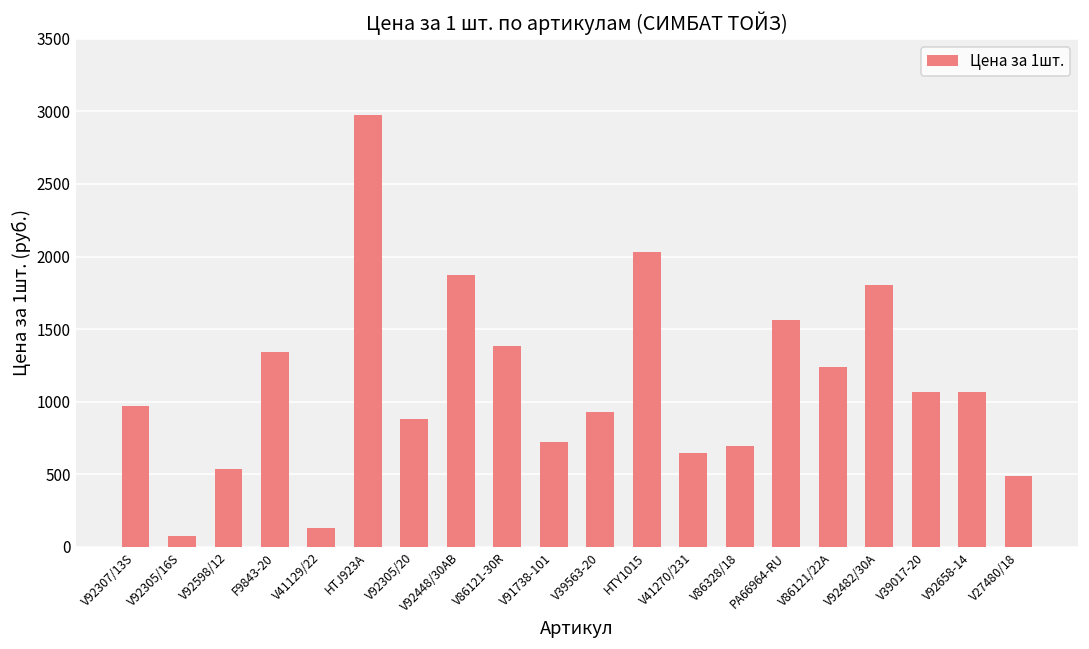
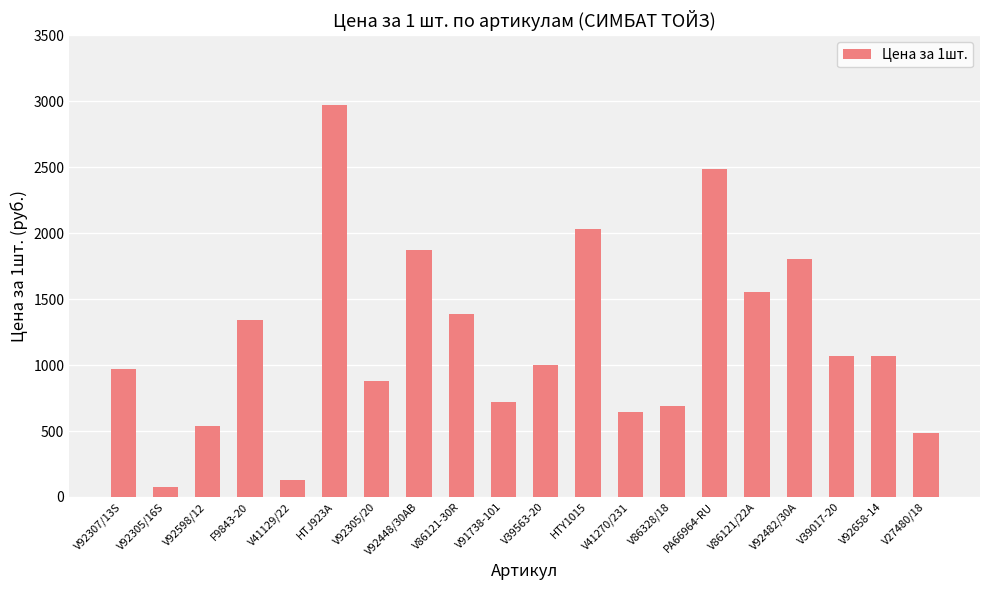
V39563-20: 930 -> 1000
PA66964-RU: 1560 -> 2490
V86121/22A: 1240 -> 1560
